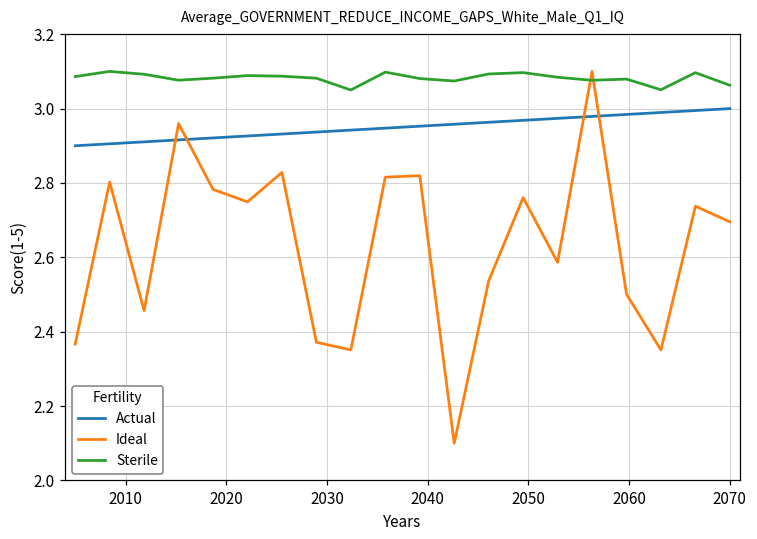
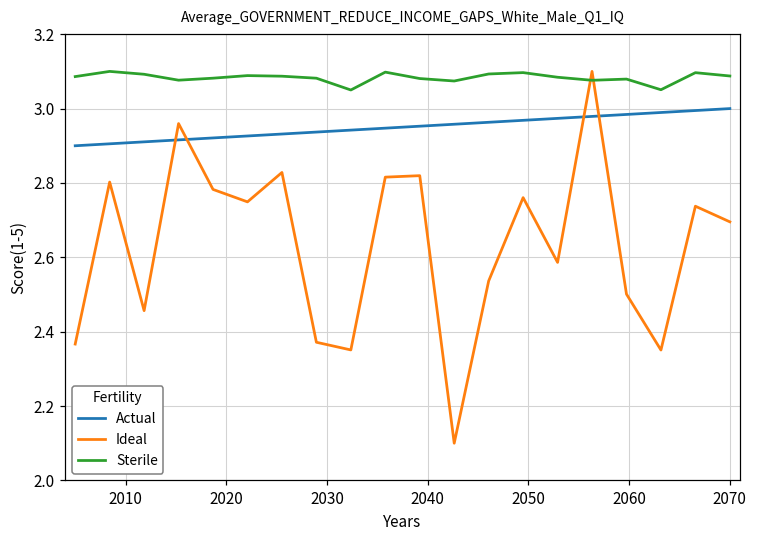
Sterile, 2070: 3.06 -> 3.09
